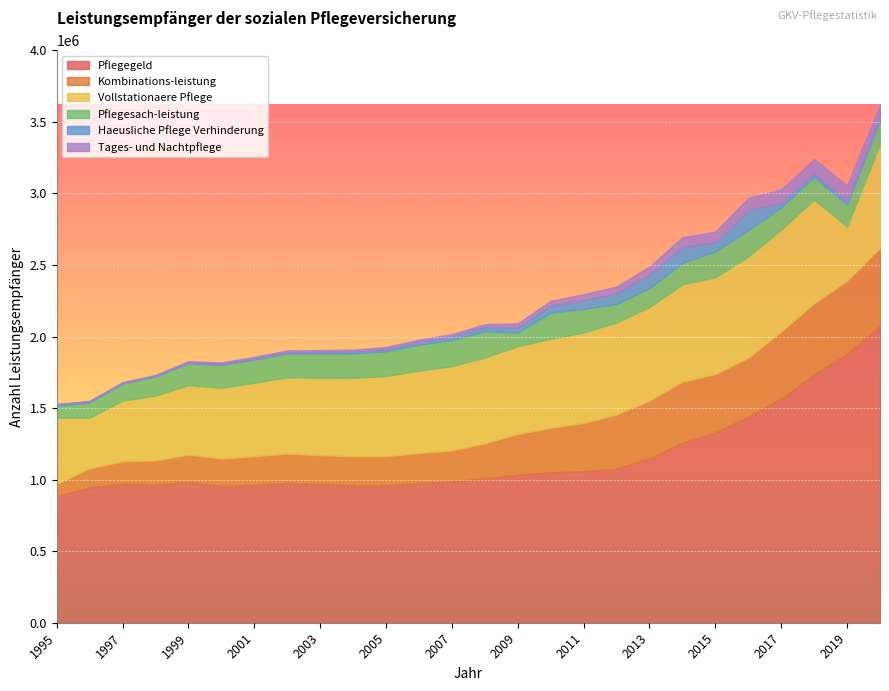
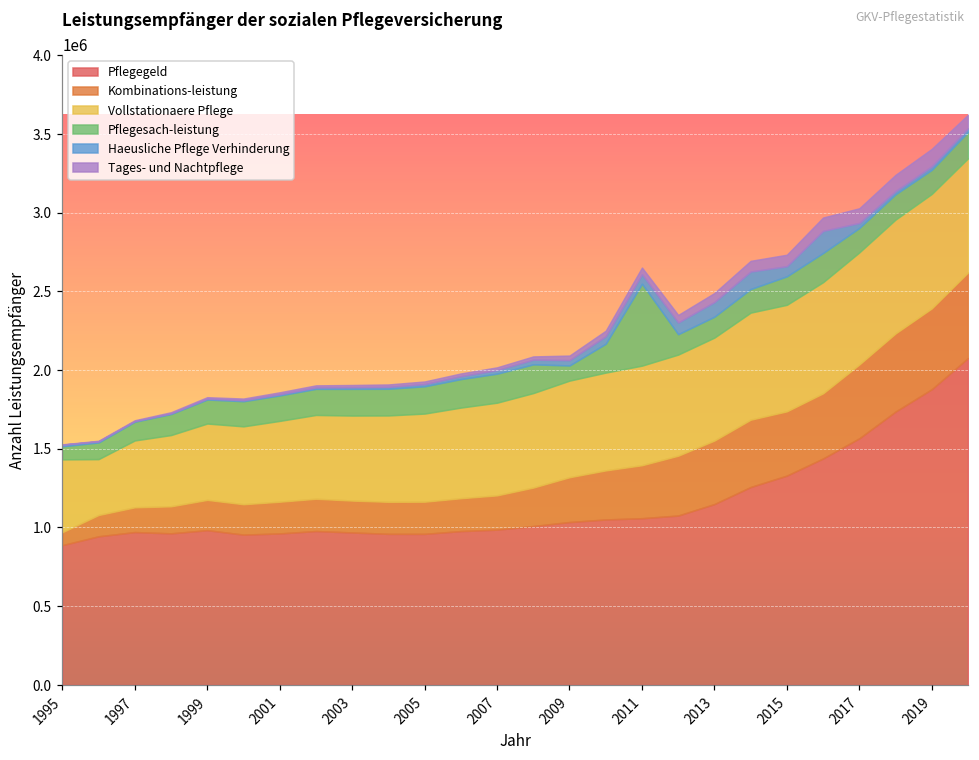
Pflegesach-leistung, 2011: 160000 -> 520000
Vollstationaere Pflege, 2019: 380000 -> 730000
